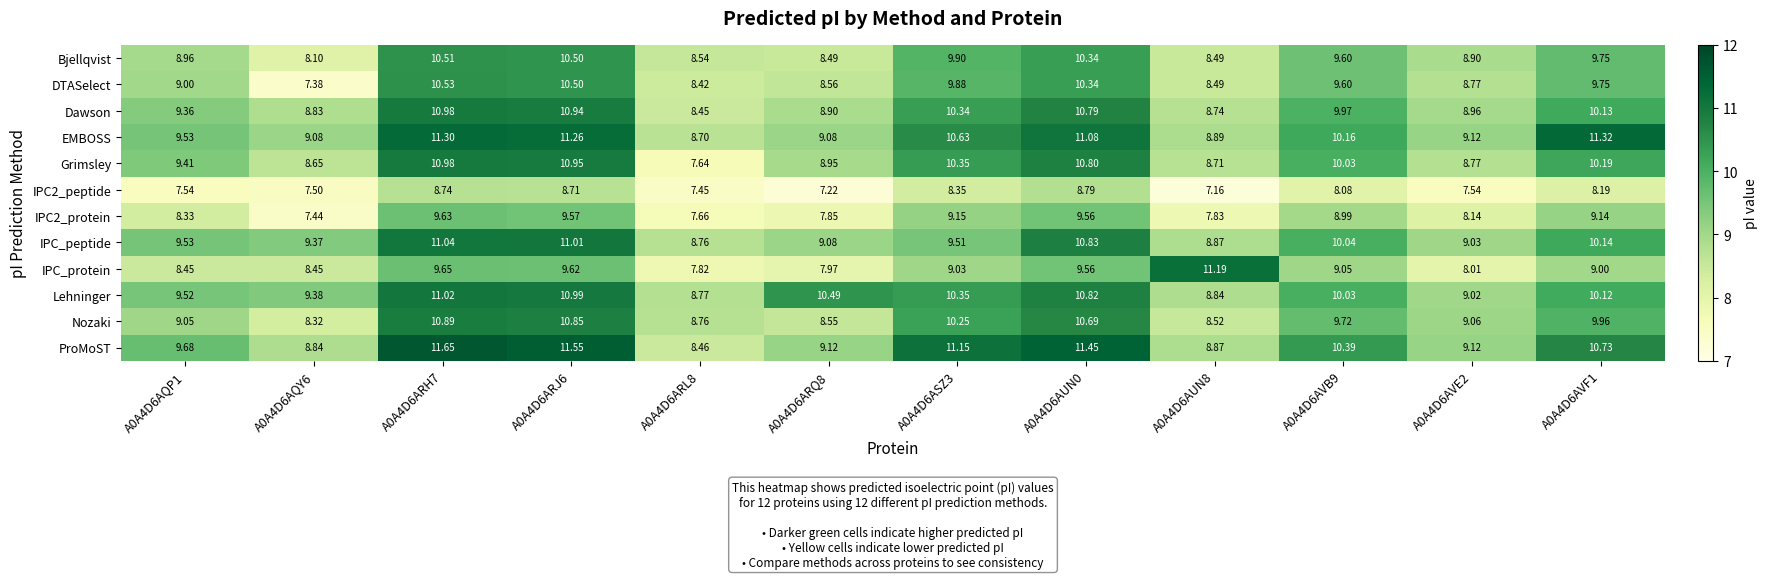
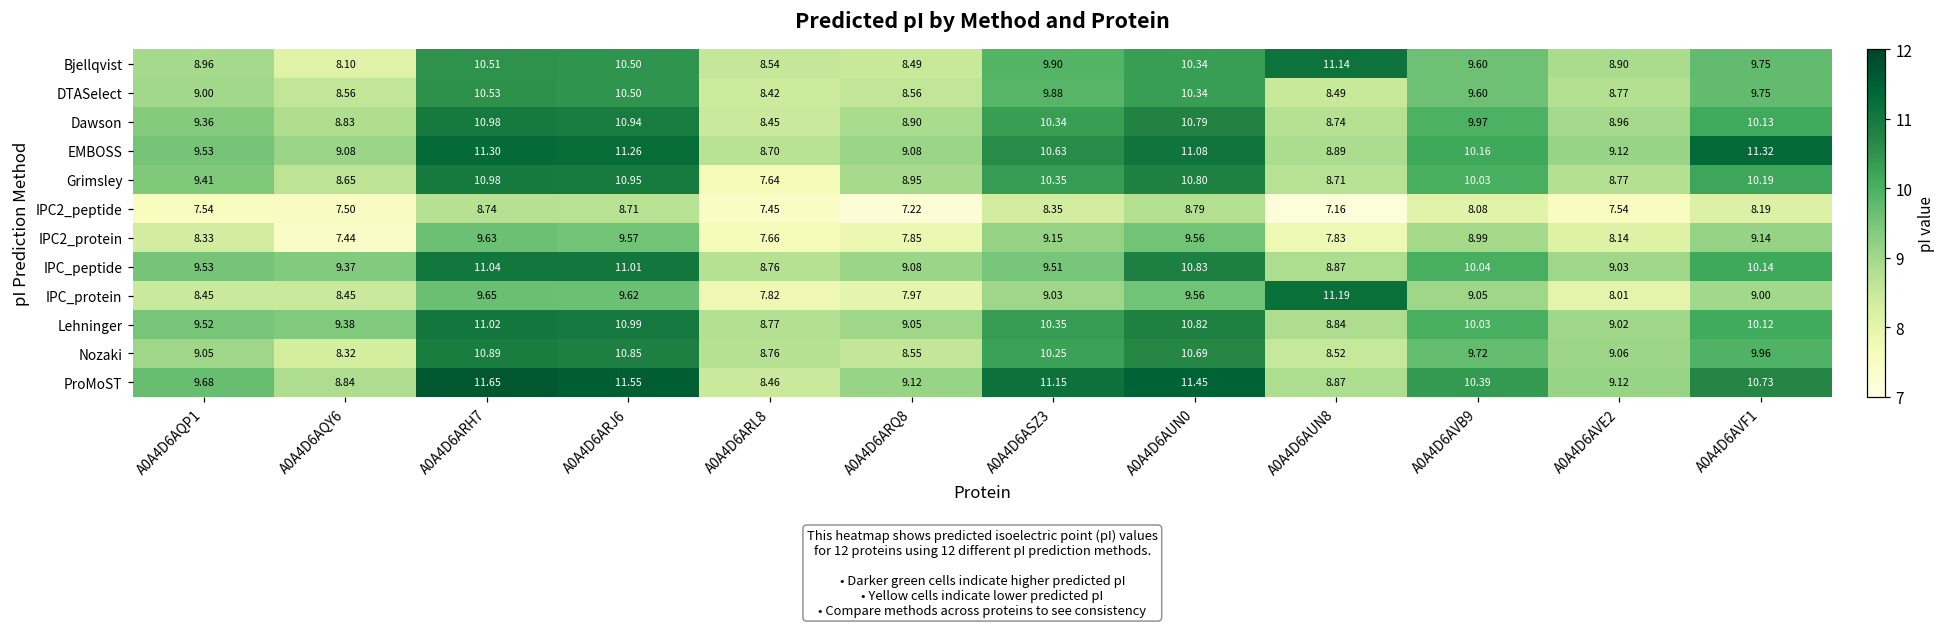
Bjellqvist, A0A4D6AUN8: 8.49 -> 11.14
DTASelect, A0A4D6AQY6: 7.38 -> 8.56
Lehninger, A0A4D6ARQ8: 10.49 -> 9.05
